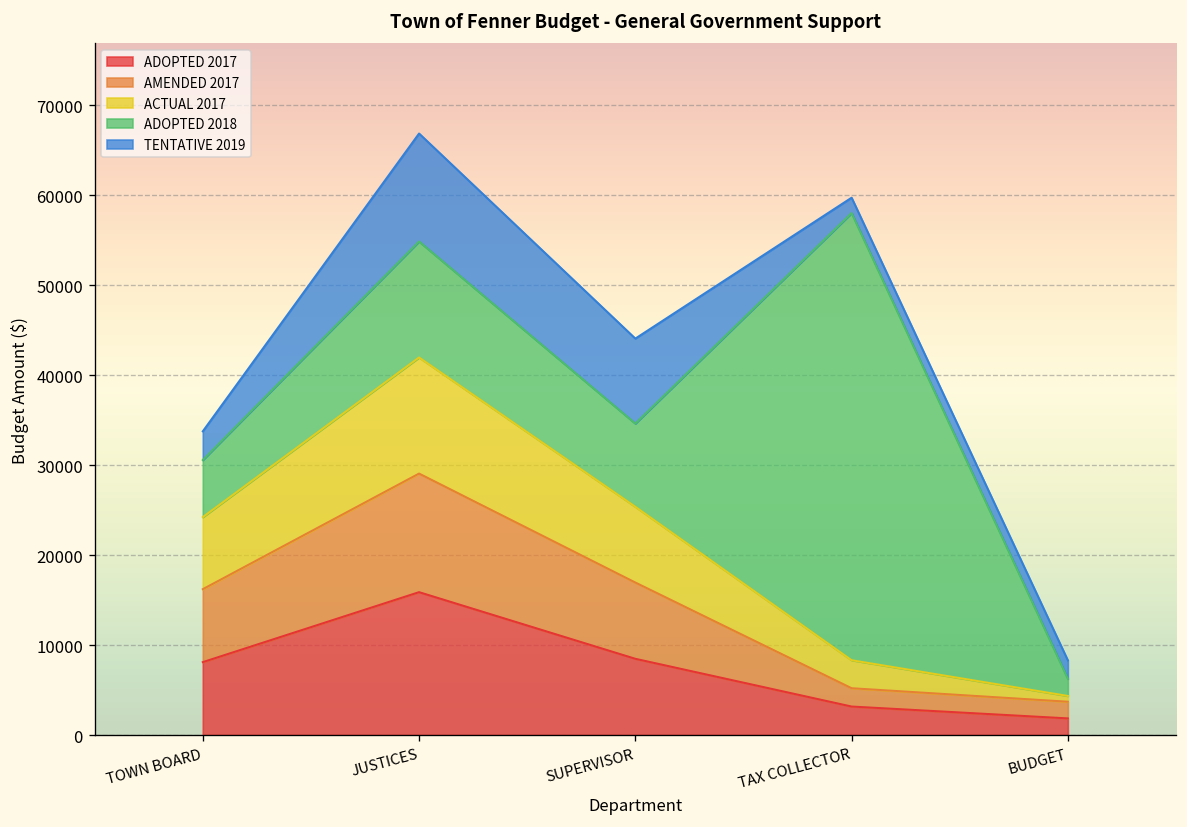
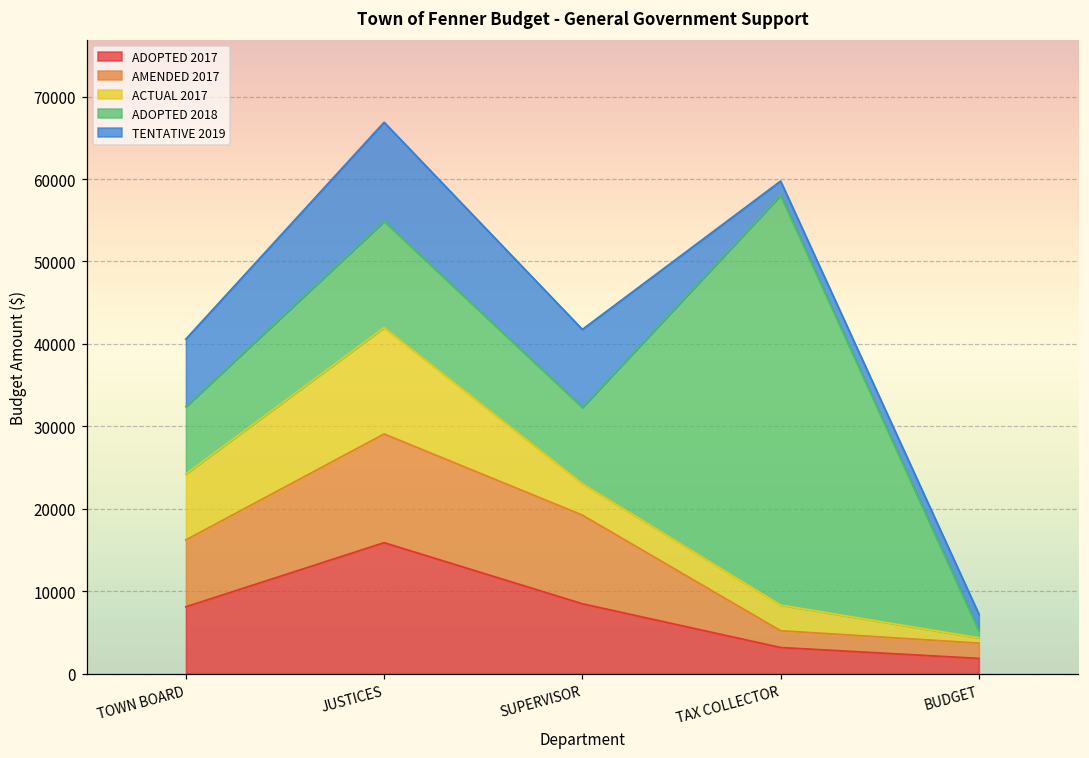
ADOPTED 2018, TOWN BOARD: 6000 -> 8000
TENTATIVE 2019, TOWN BOARD: 3000 -> 8000
AMENDED 2017, SUPERVISOR: 8000 -> 11000
ACTUAL 2017, SUPERVISOR: 8000 -> 4000
ADOPTED 2018, BUDGET: 2000 -> 1000
